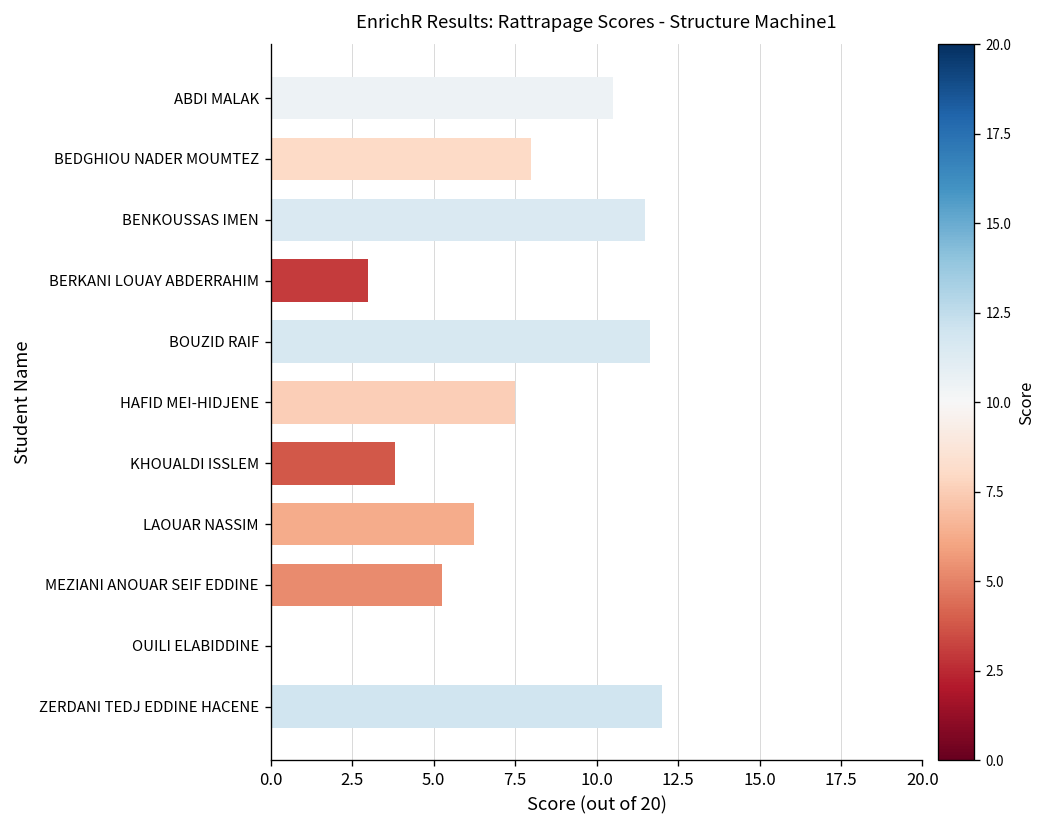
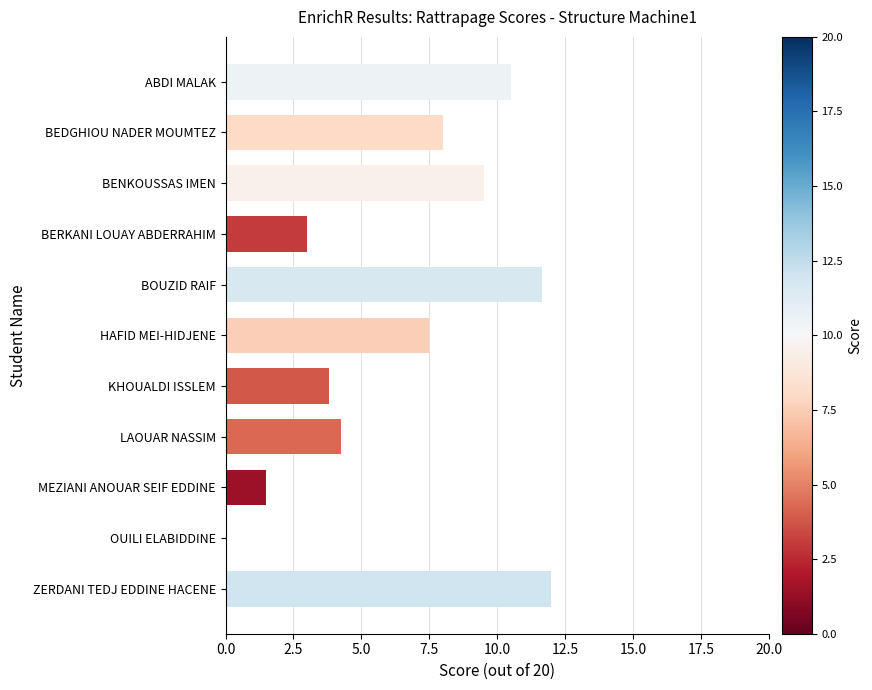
BENKOUSSAS IMEN: 11.5 -> 9.5
LAOUAR NASSIM: 6.3 -> 4.3
MEZIANI ANOUAR SEIF EDDINE: 5.3 -> 1.5
